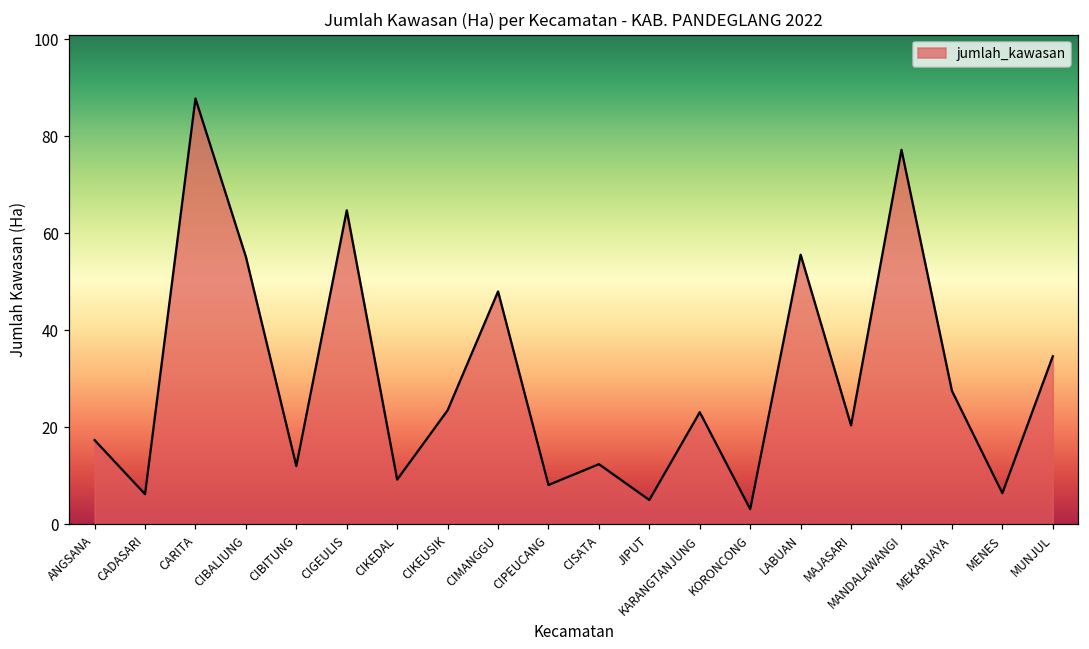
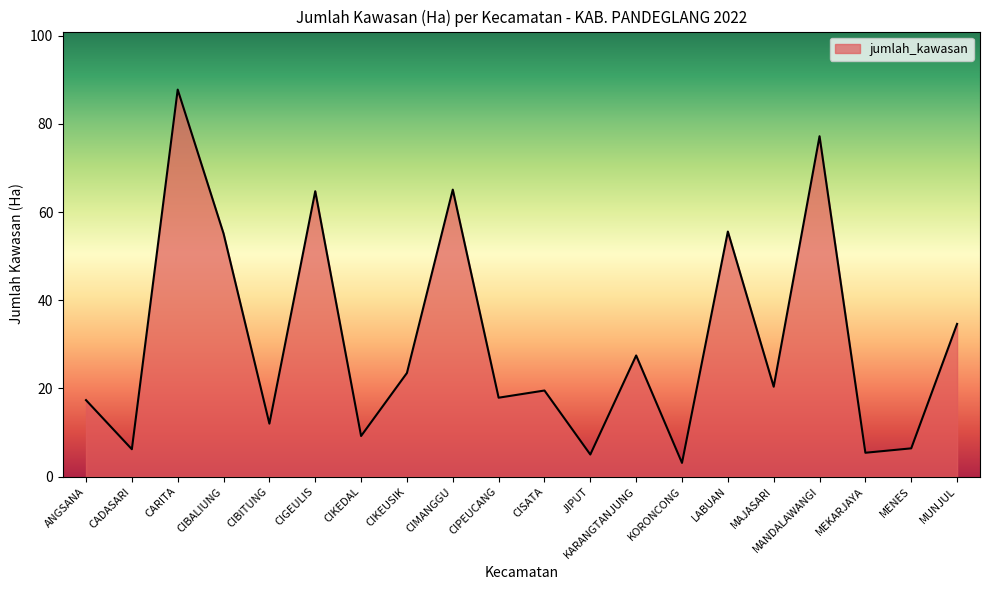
CIMANGGU: 48 -> 65
CIPEUCANG: 8 -> 18
CISATA: 12 -> 20
KARANGTANJUNG: 23 -> 27
MEKARJAYA: 28 -> 5
